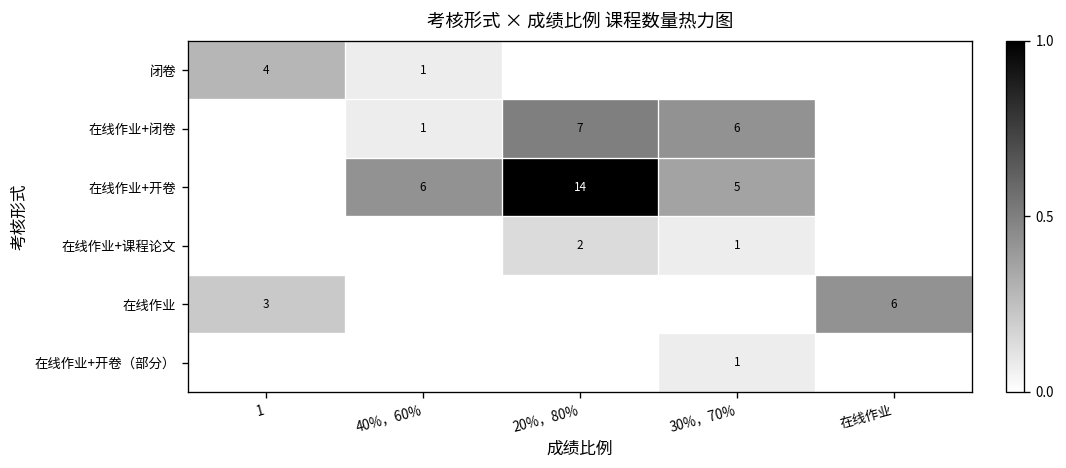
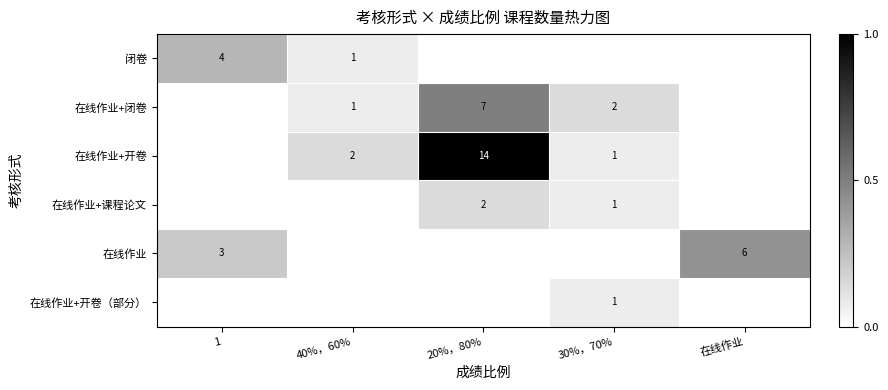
在线作业+闭卷, 30%，70%: 6 -> 2
在线作业+开卷, 40%，60%: 6 -> 2
在线作业+开卷, 30%，70%: 5 -> 1
